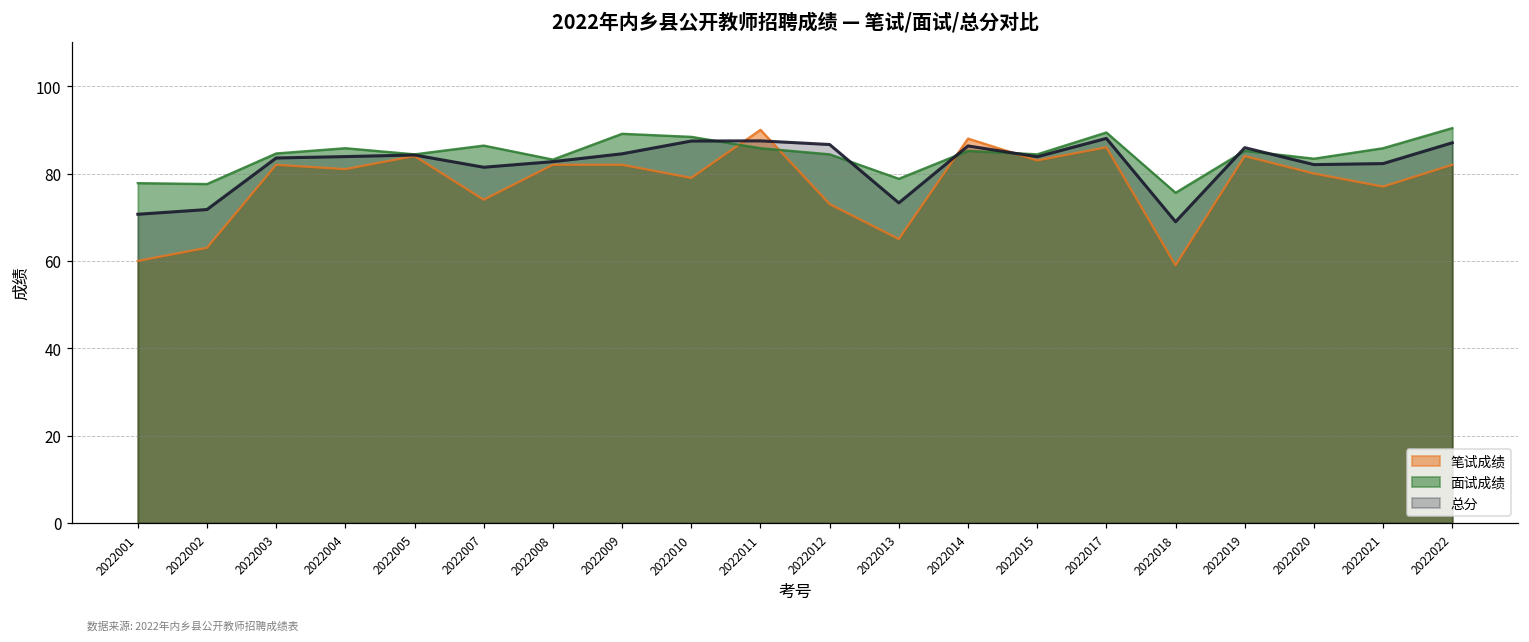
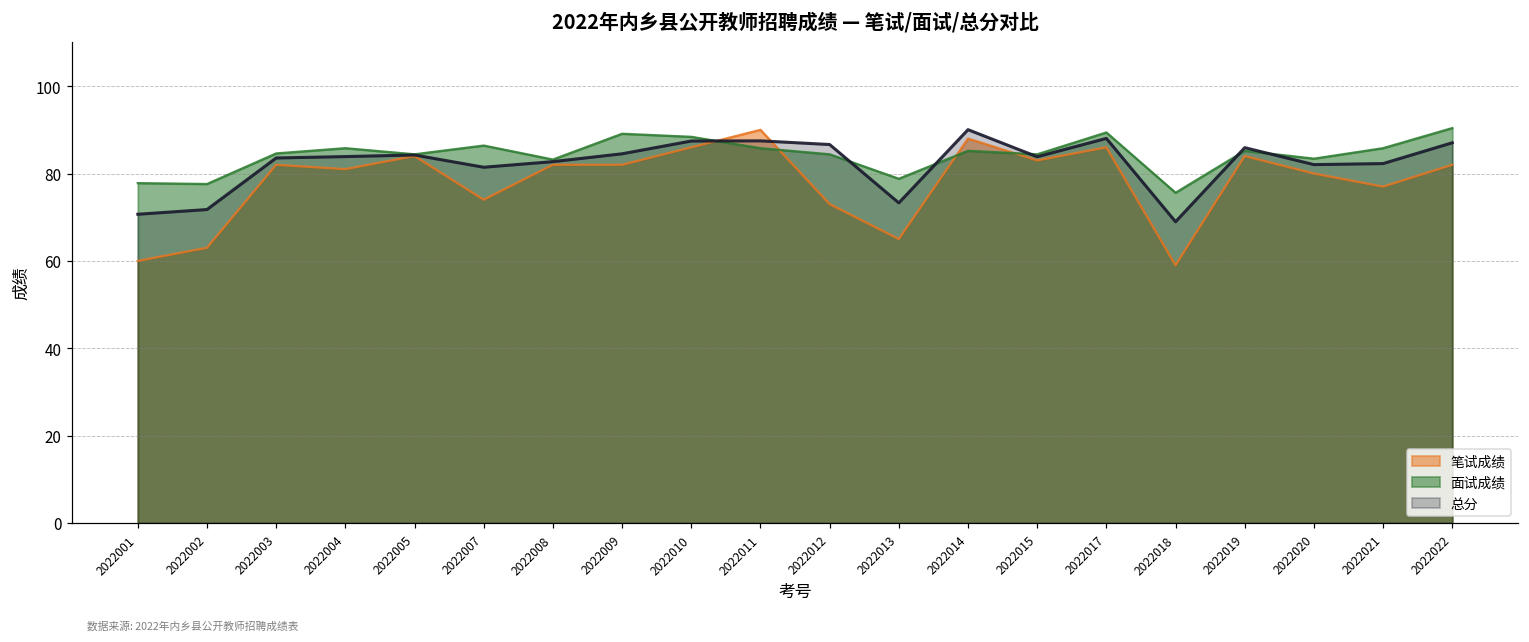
笔试成绩, 2022010: 79 -> 86
总分, 2022014: 86 -> 90
